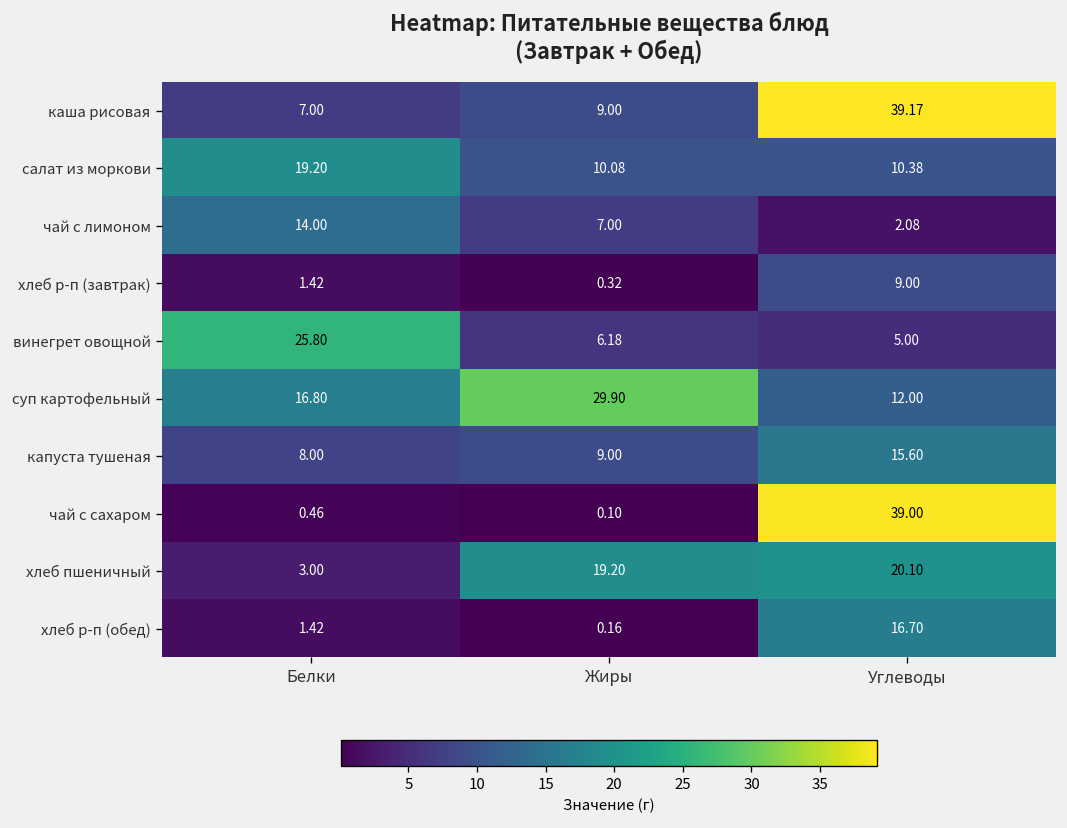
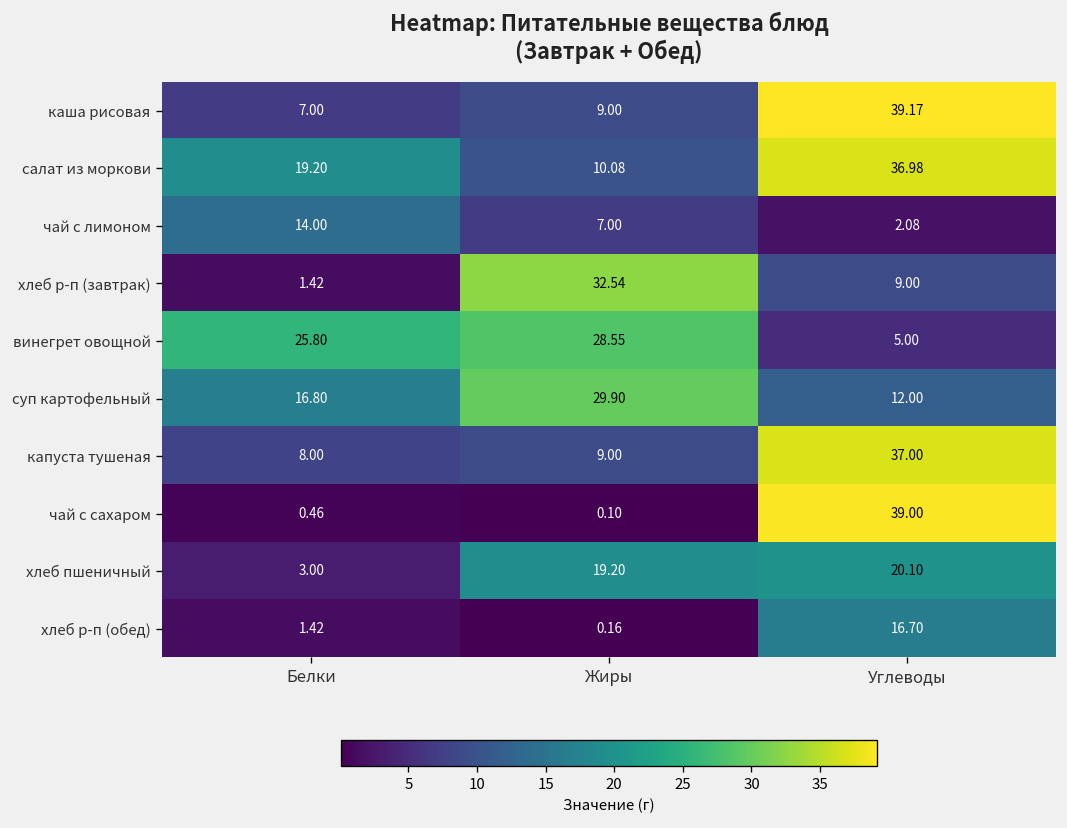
салат из моркови, Углеводы: 10.38 -> 36.98
хлеб р-п (завтрак), Жиры: 0.32 -> 32.54
винегрет овощной, Жиры: 6.18 -> 28.55
капуста тушеная, Углеводы: 15.60 -> 37.00
